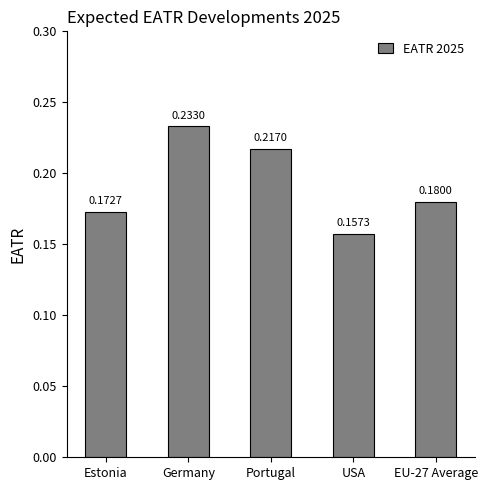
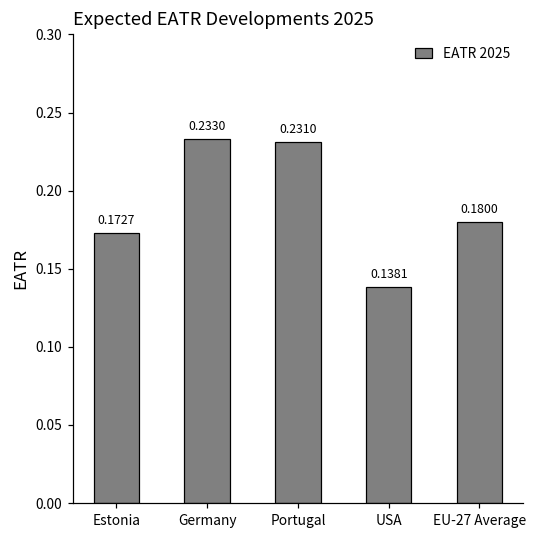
Portugal: 0.2170 -> 0.2310
USA: 0.1573 -> 0.1381
